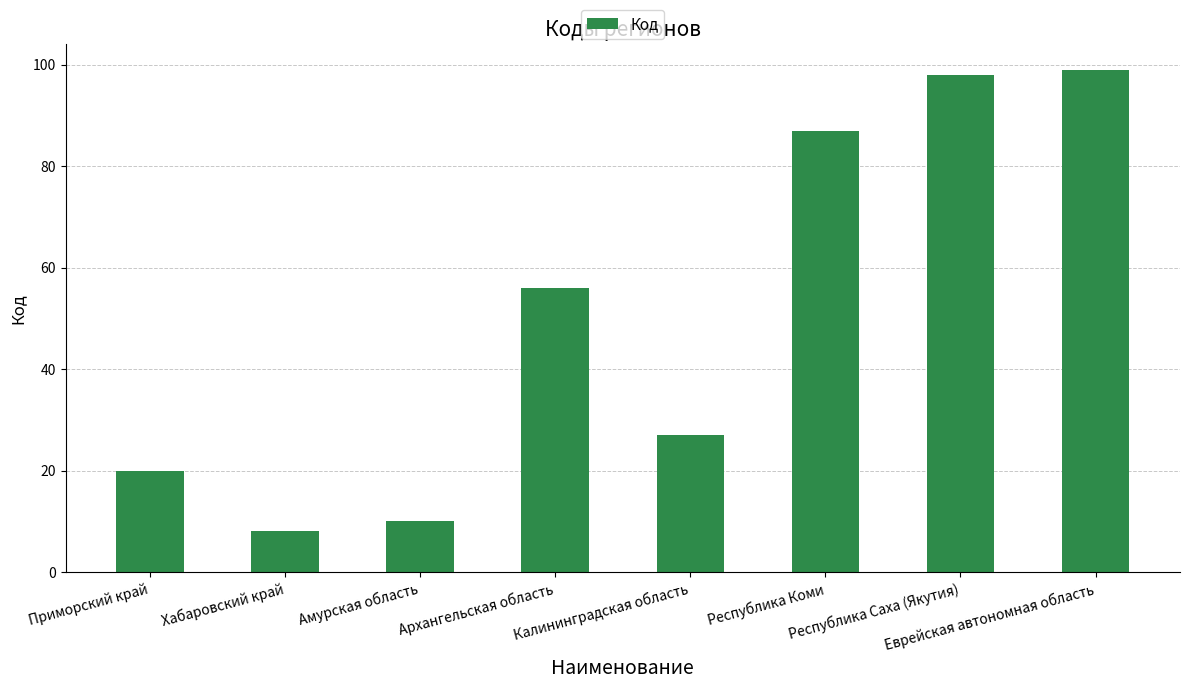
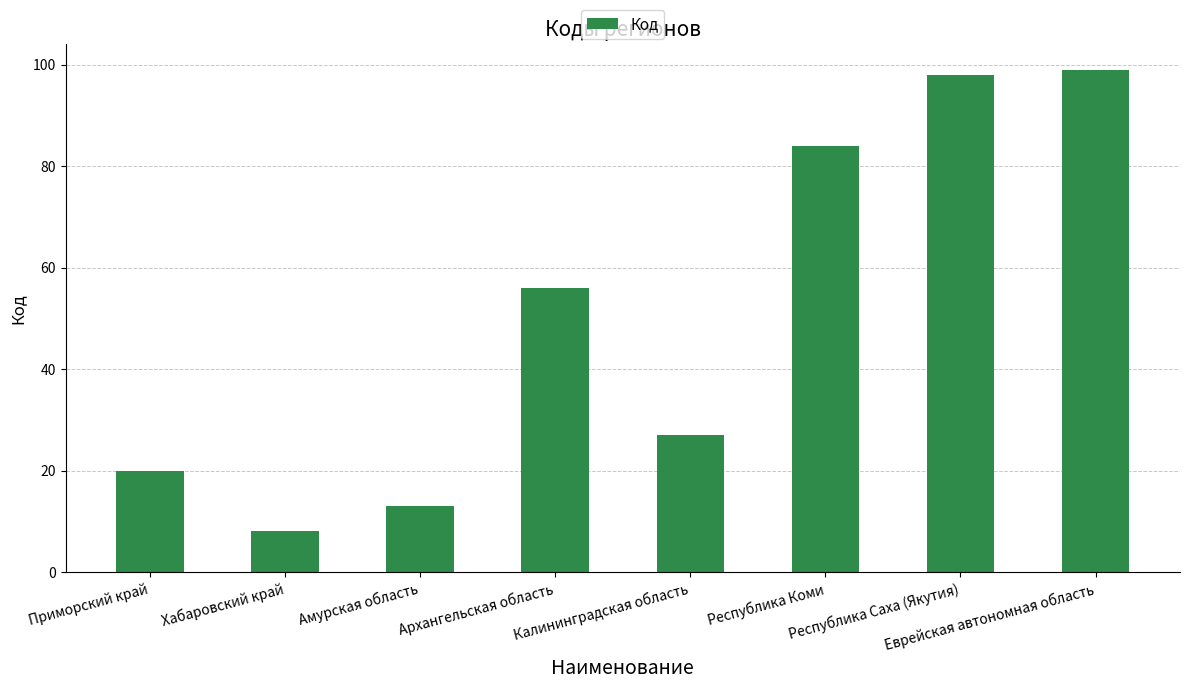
Амурская область: 10 -> 13
Республика Коми: 87 -> 84
